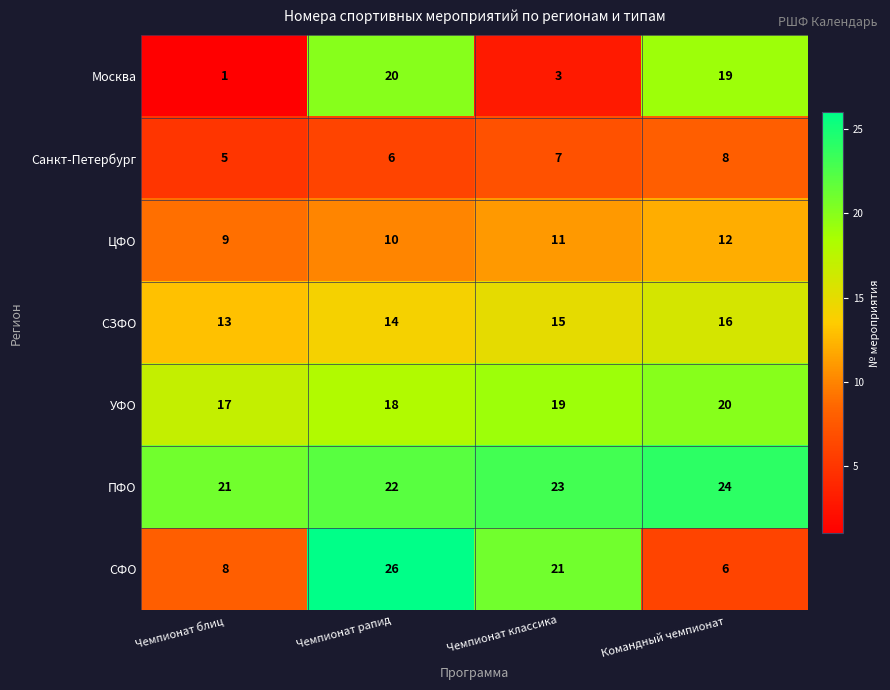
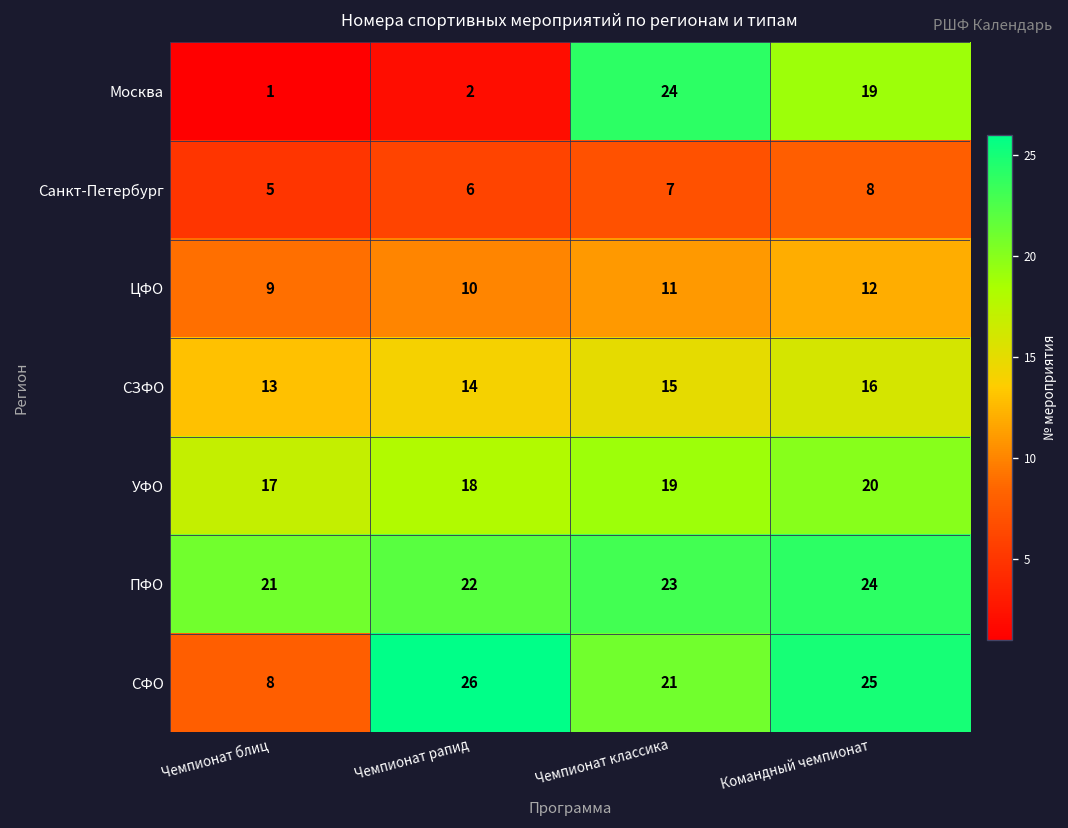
Москва, Чемпионат рапид: 20 -> 2
Москва, Чемпионат классика: 3 -> 24
СФО, Командный чемпионат: 6 -> 25
